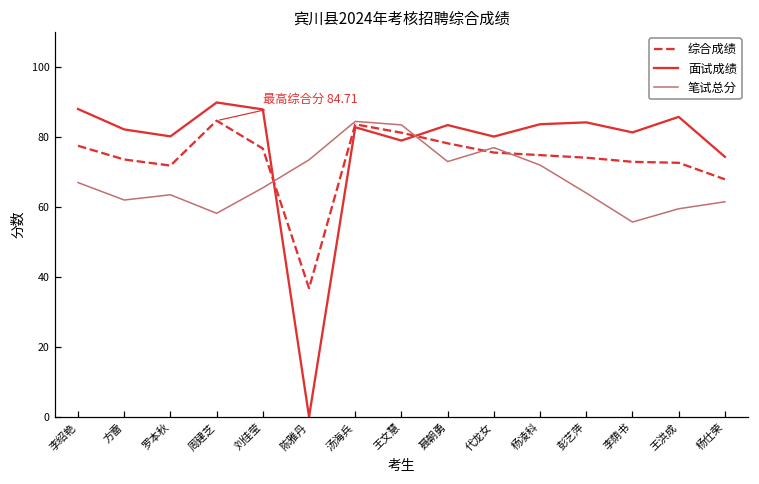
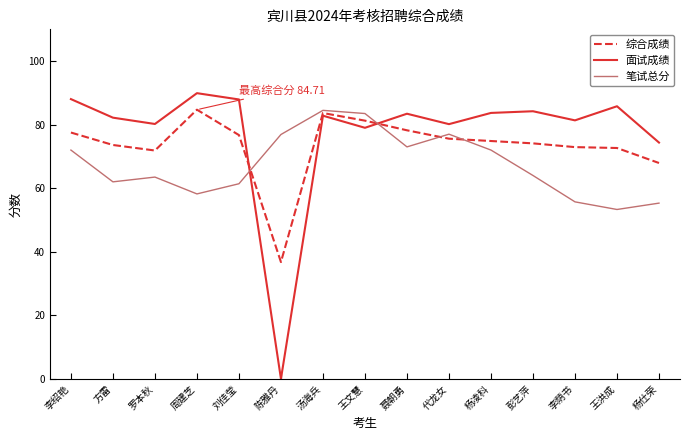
笔试总分, 李绍艳: 67 -> 72
笔试总分, 刘佳莹: 66 -> 61
笔试总分, 陈雅丹: 74 -> 77
笔试总分, 王洪成: 60 -> 53
笔试总分, 杨仕荣: 62 -> 55
